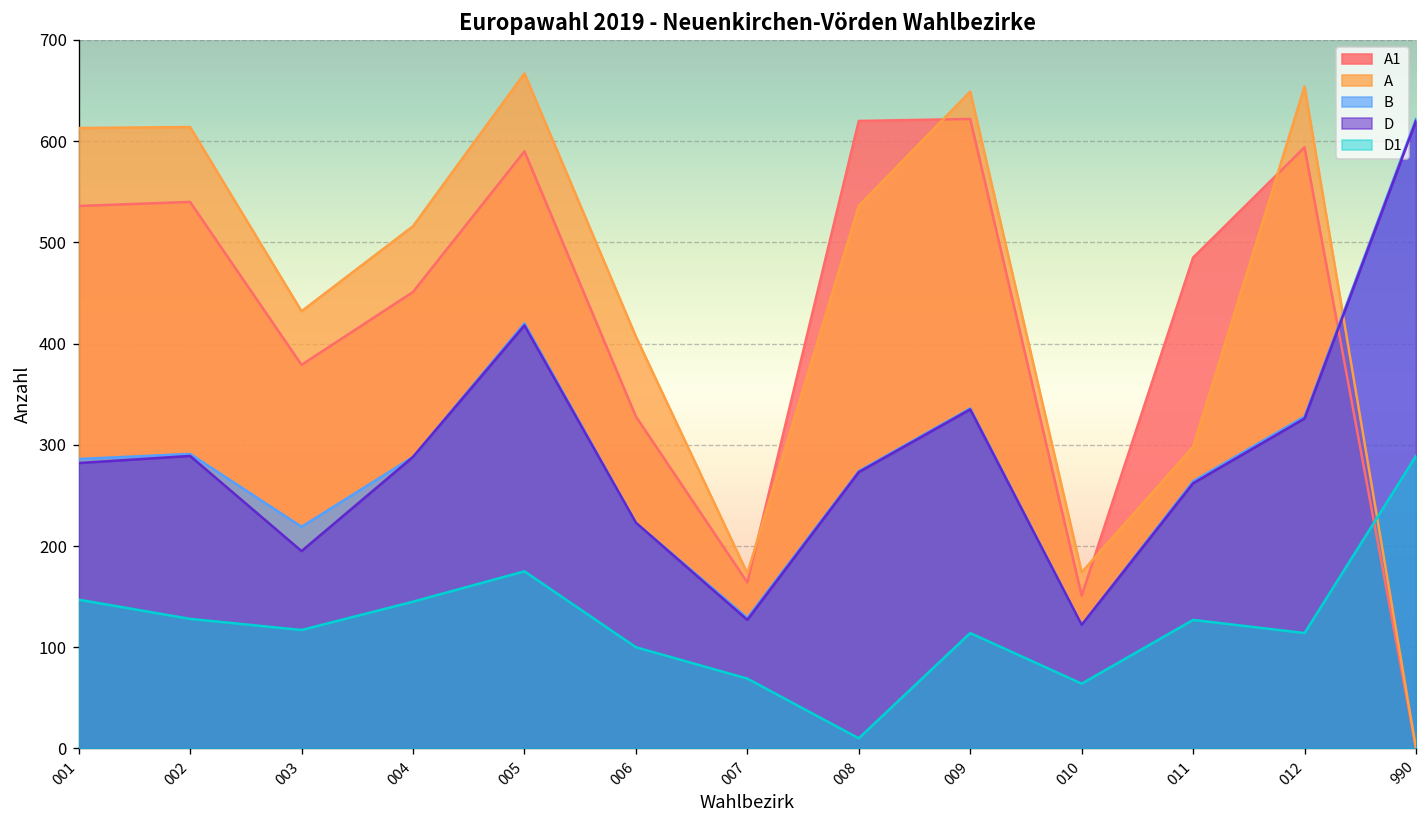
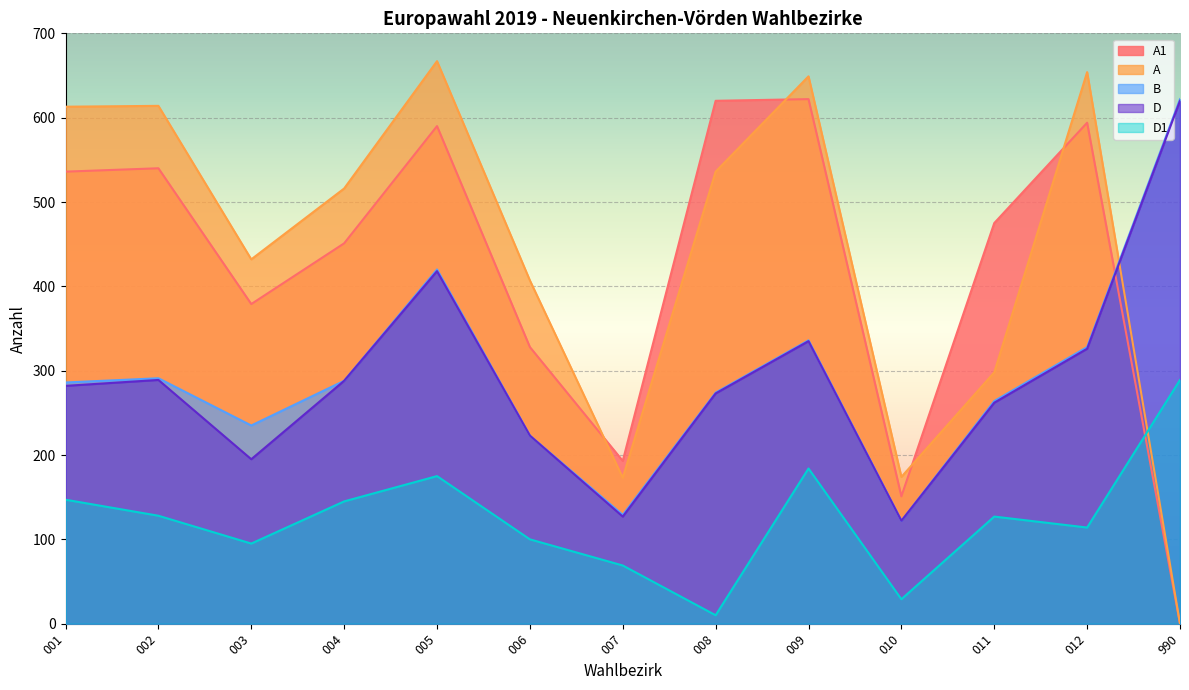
B, 003: 220 -> 240
D1, 003: 120 -> 100
A1, 007: 160 -> 190
D1, 009: 110 -> 180
D1, 010: 60 -> 30
A1, 011: 490 -> 480
